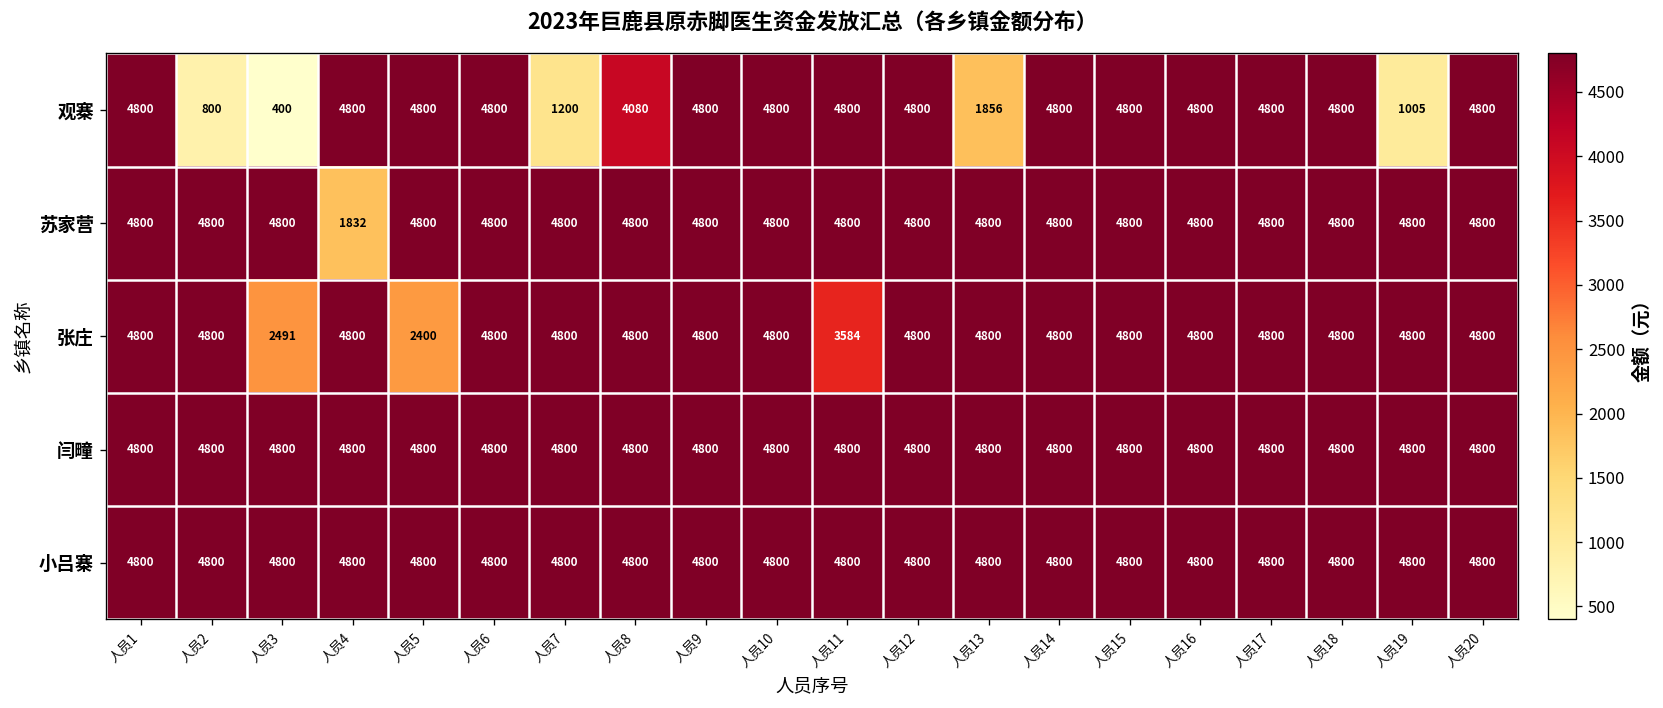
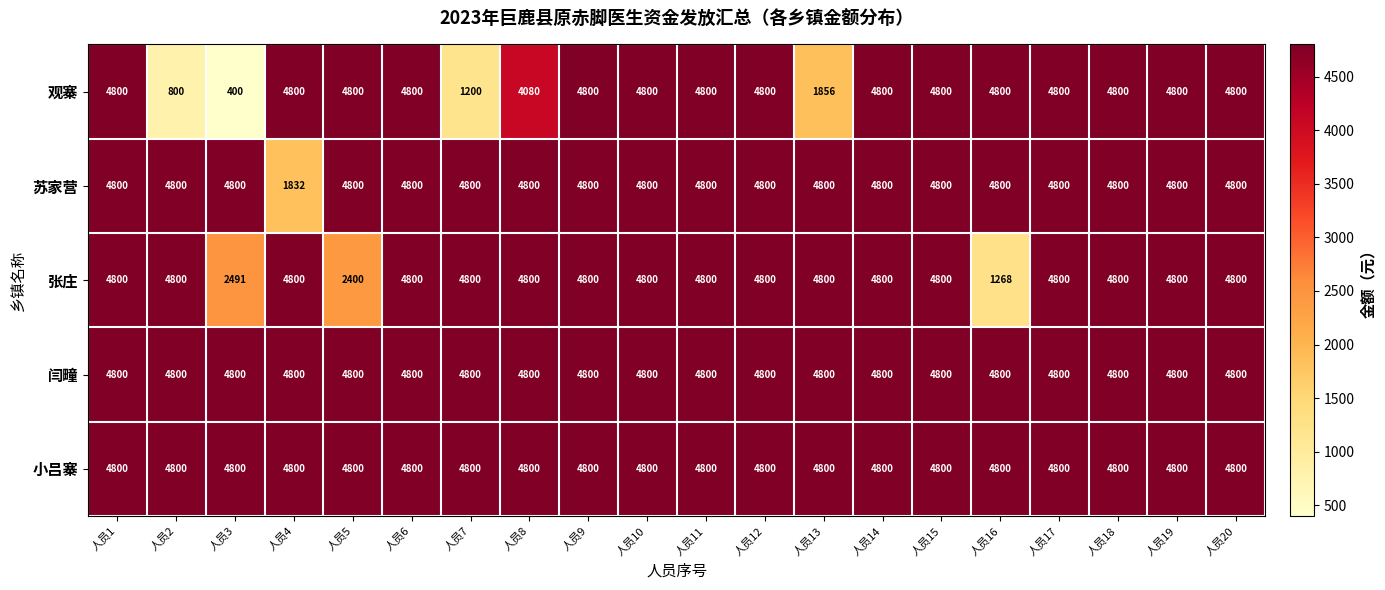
观寨, 人员19: 1005 -> 4800
张庄, 人员11: 3584 -> 4800
张庄, 人员16: 4800 -> 1268
